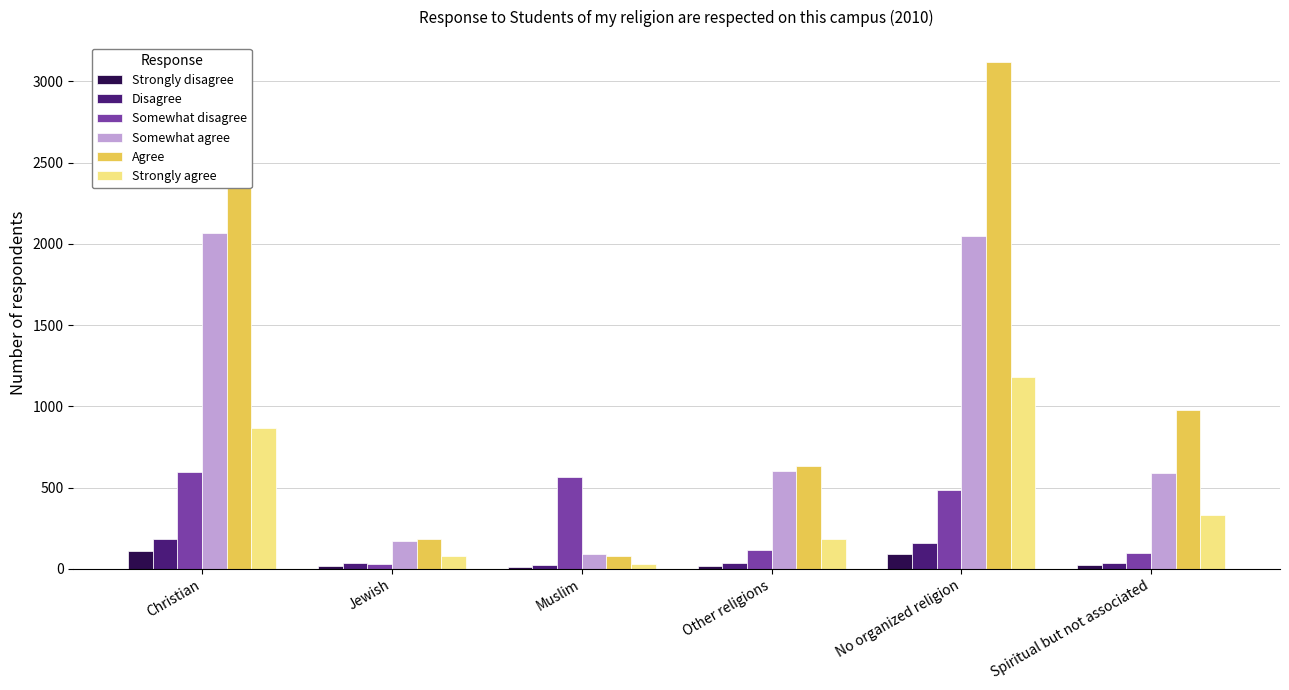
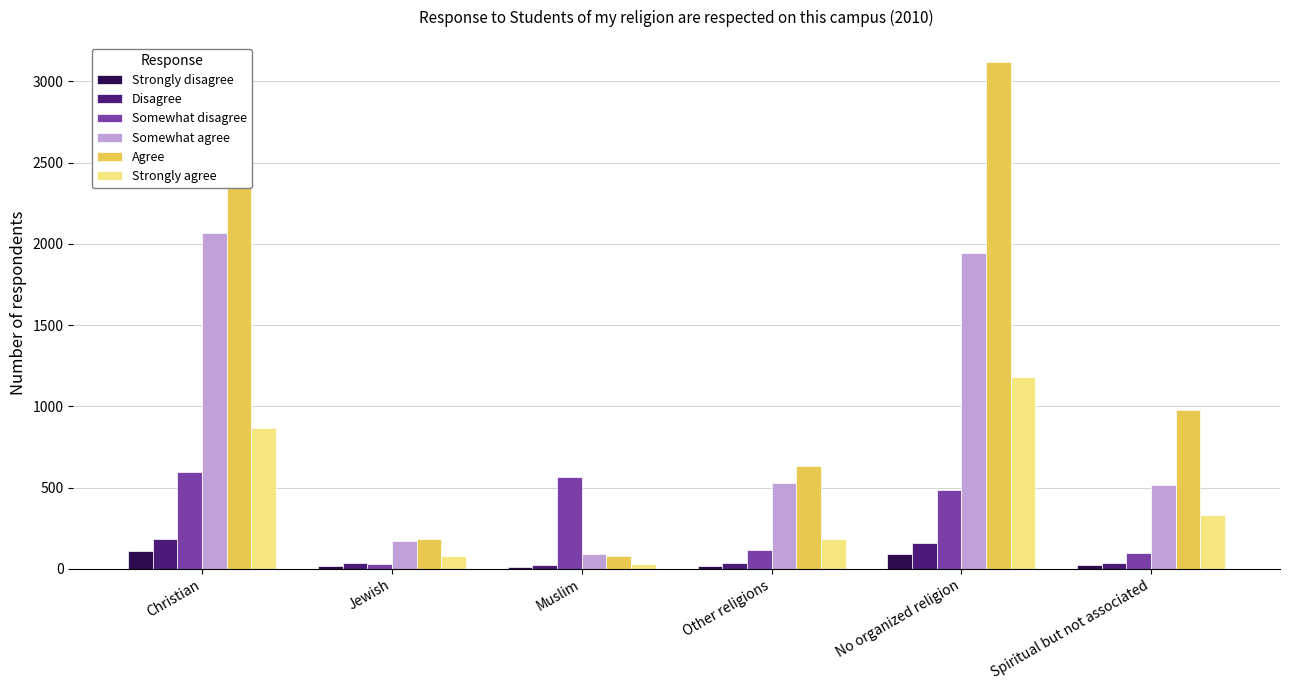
Somewhat agree, Other religions: 600 -> 530
Somewhat agree, No organized religion: 2050 -> 1950
Somewhat agree, Spiritual but not associated: 590 -> 520
